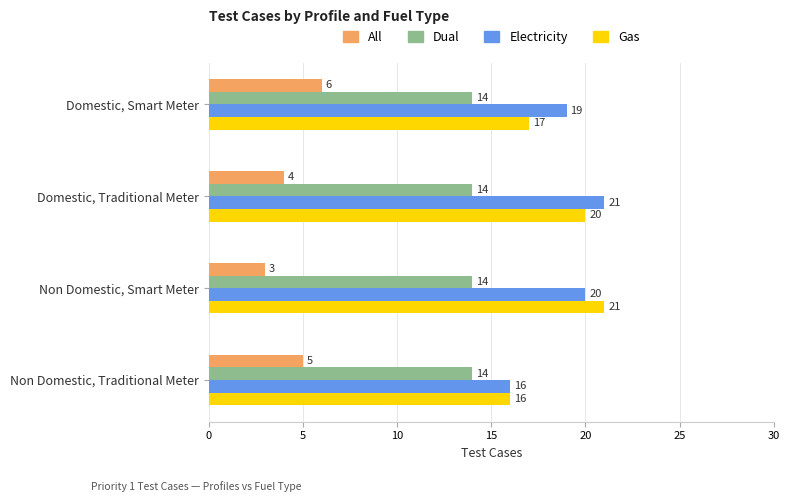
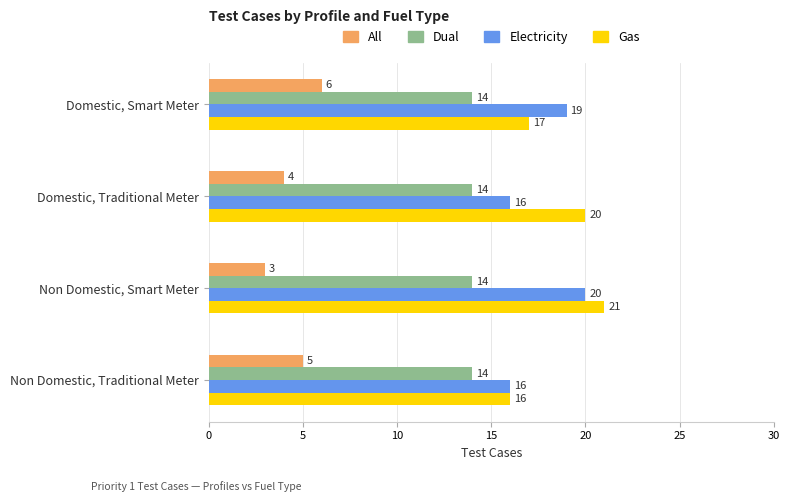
Electricity, Domestic, Traditional Meter: 21 -> 16
